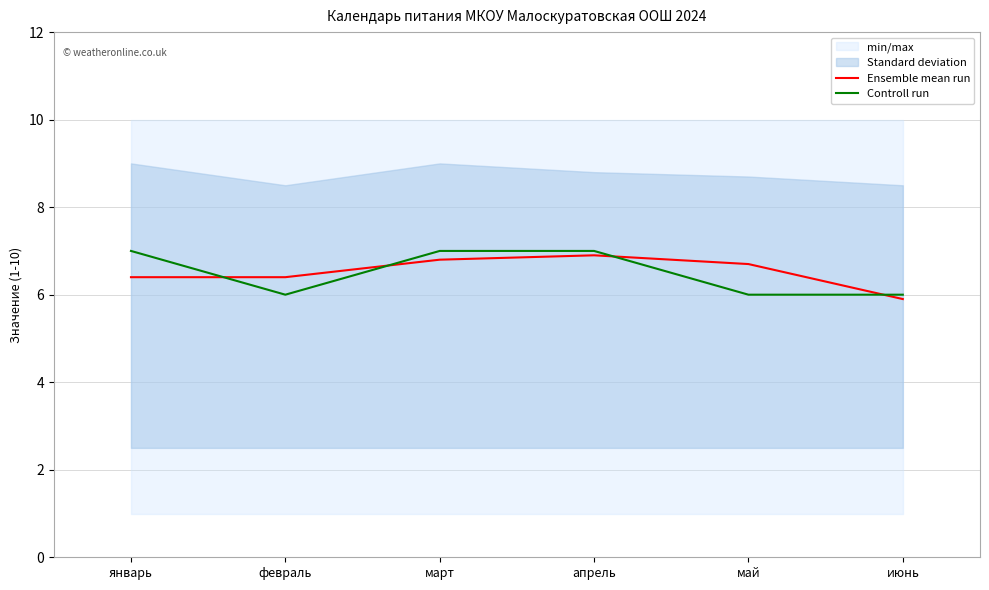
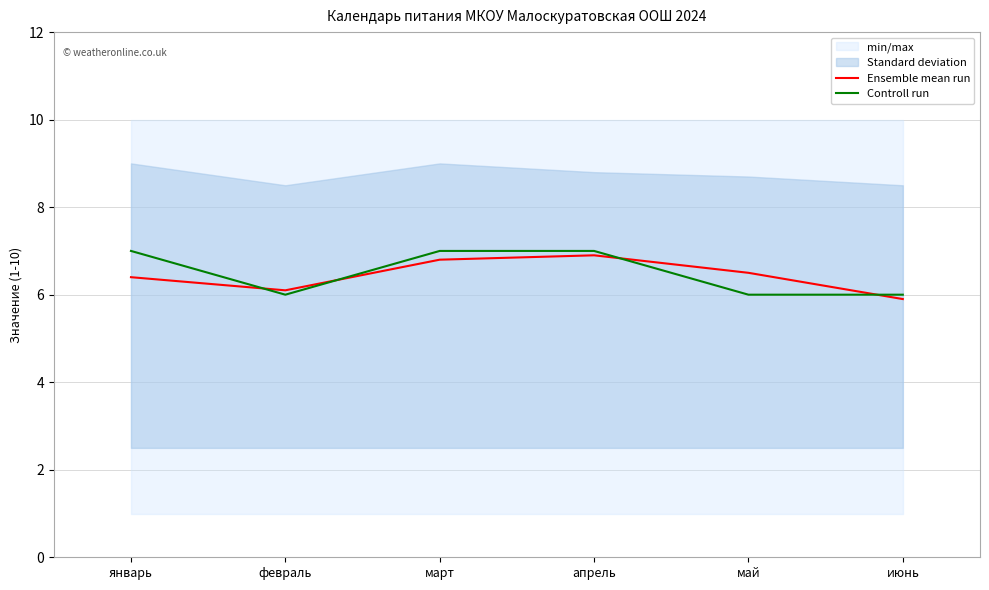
Ensemble mean run, февраль: 6.4 -> 6.1
Ensemble mean run, май: 6.7 -> 6.5
